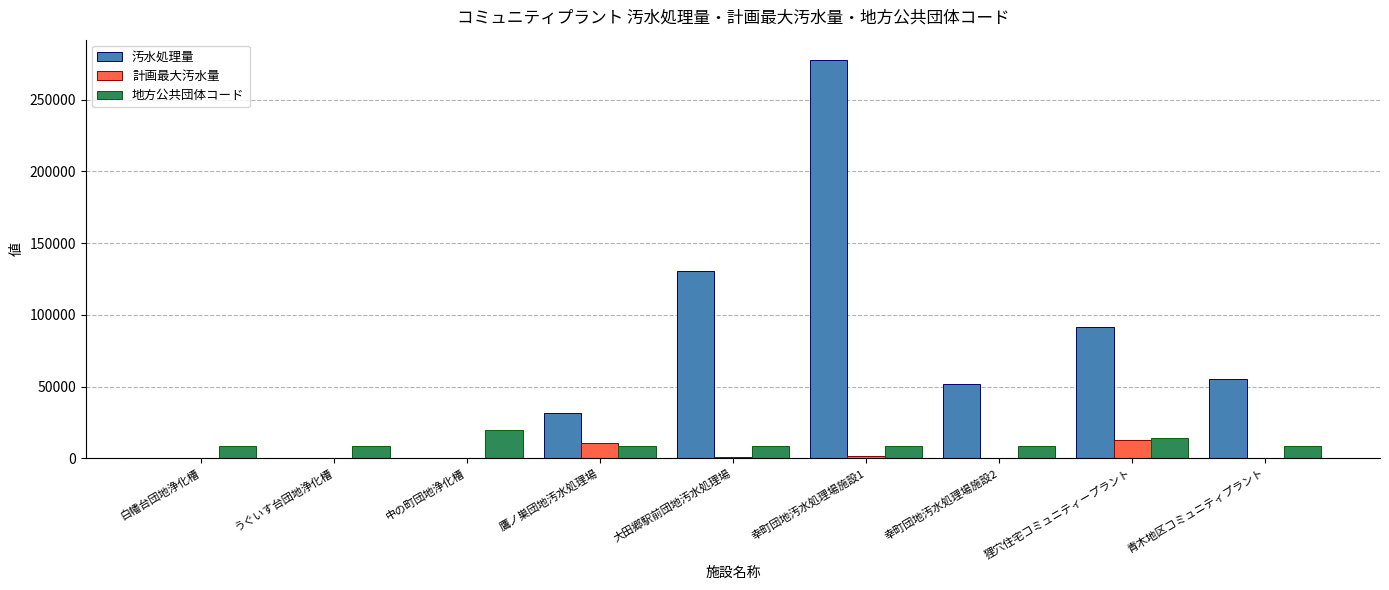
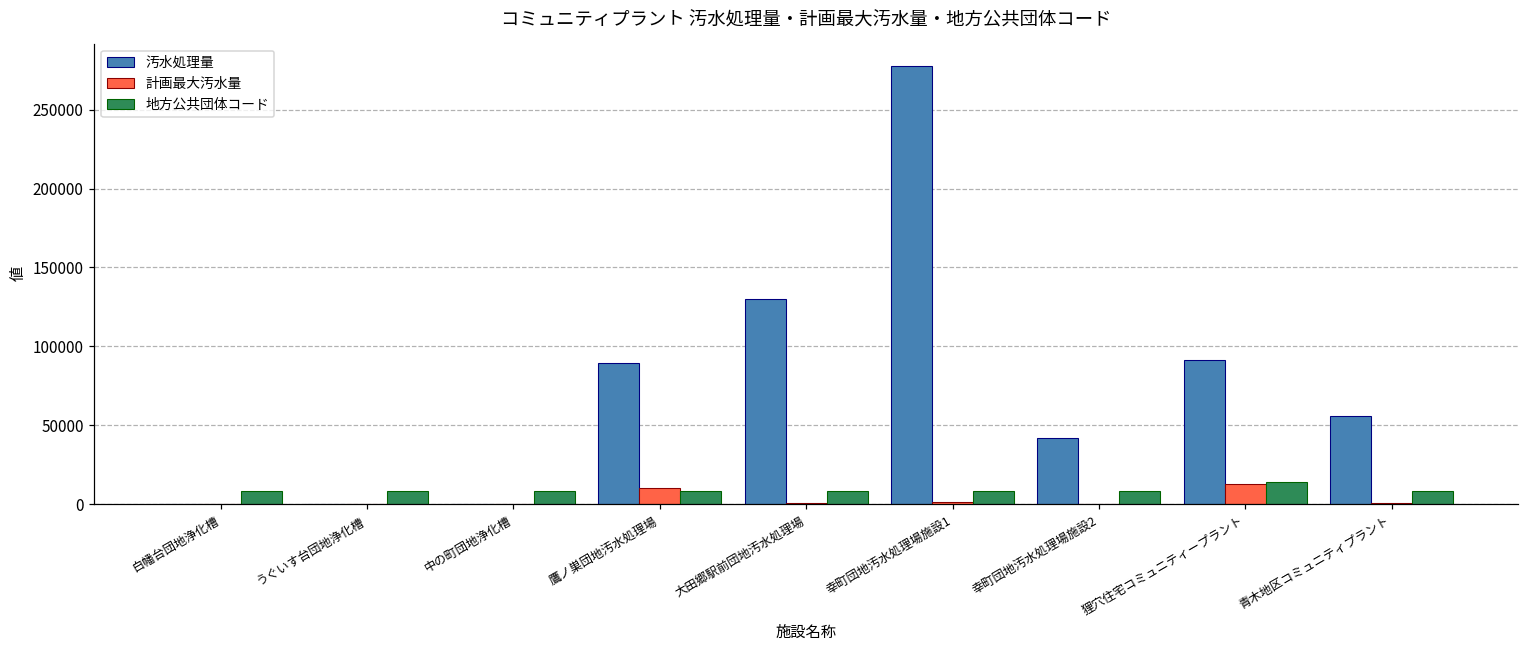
地方公共団体コード, 中の町団地浄化槽: 19000 -> 8000
汚水処理量, 鷹ノ巣団地汚水処理場: 31000 -> 89000
汚水処理量, 幸町団地汚水処理場施設2: 52000 -> 42000
